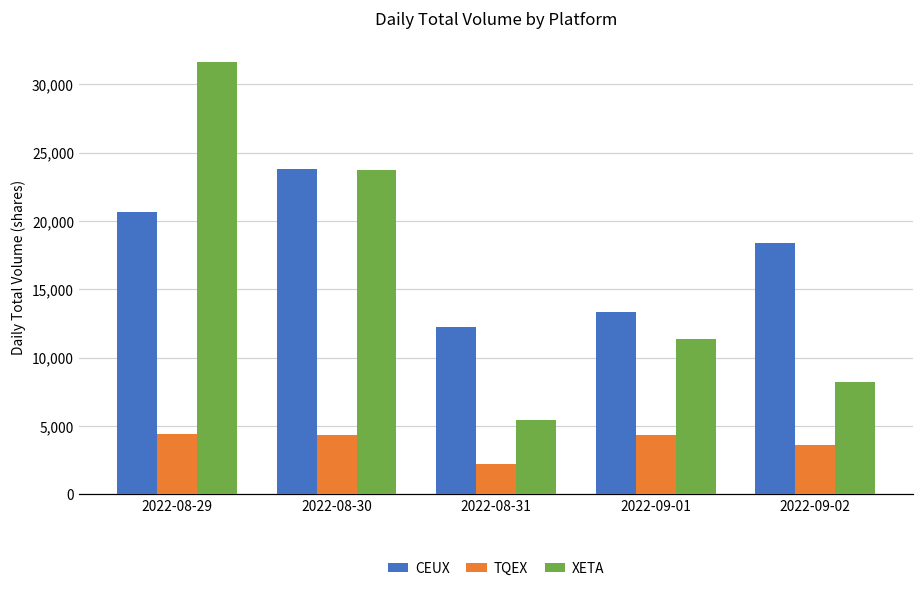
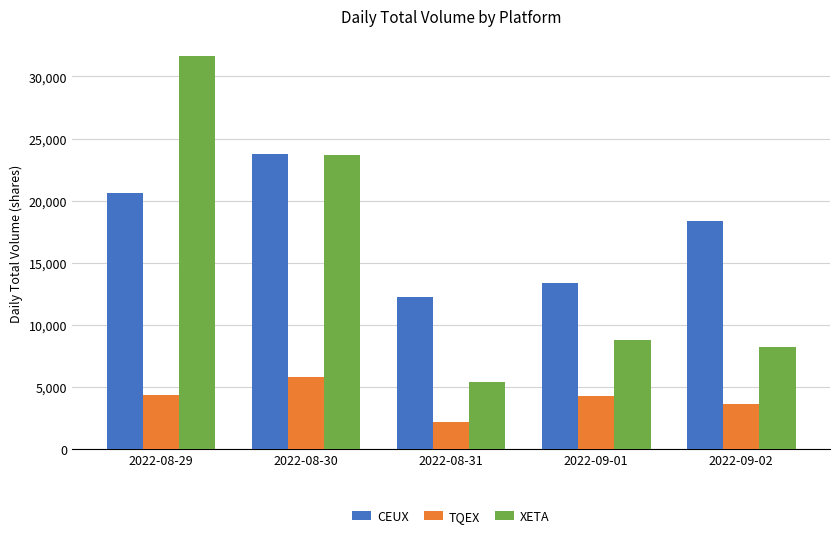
TQEX, 2022-08-30: 4,400 -> 5,800
XETA, 2022-09-01: 11,400 -> 8,800
